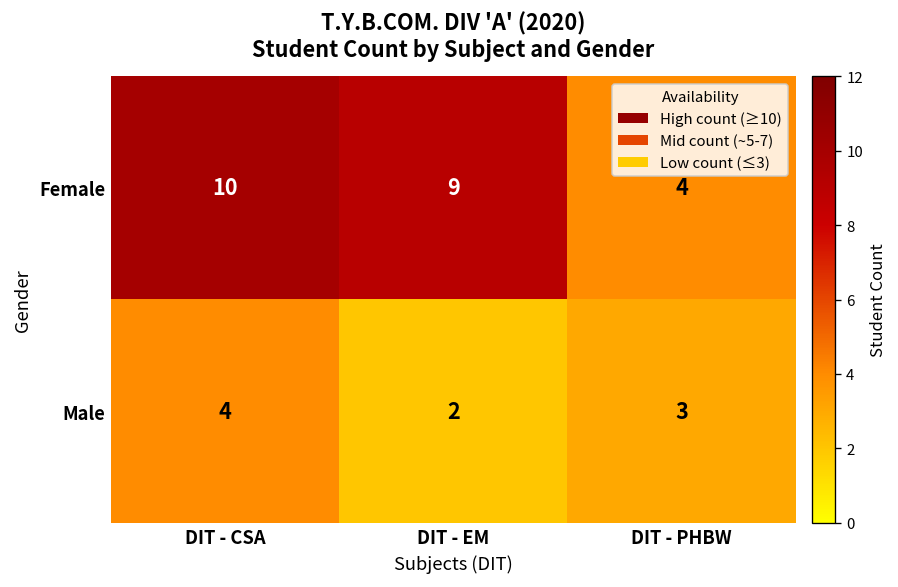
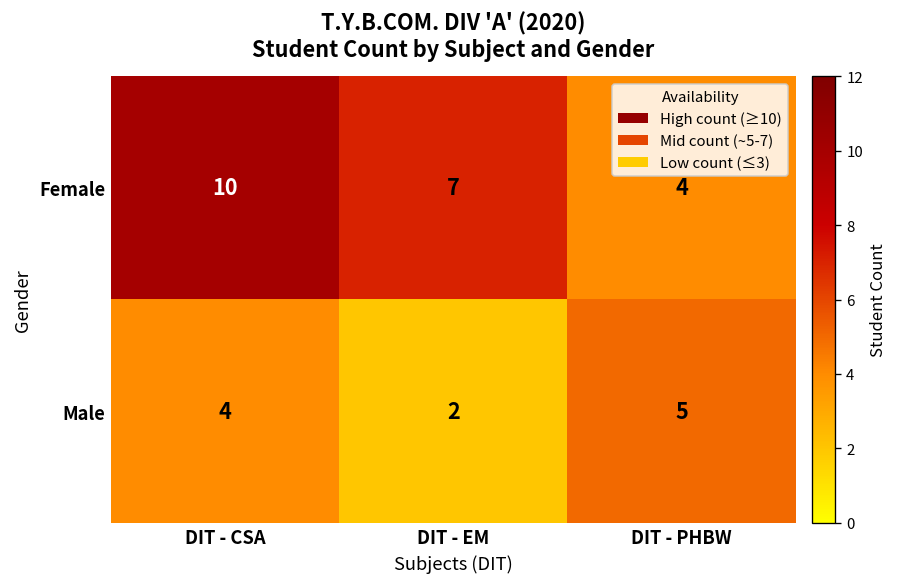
Female, DIT - EM: 9 -> 7
Male, DIT - PHBW: 3 -> 5
